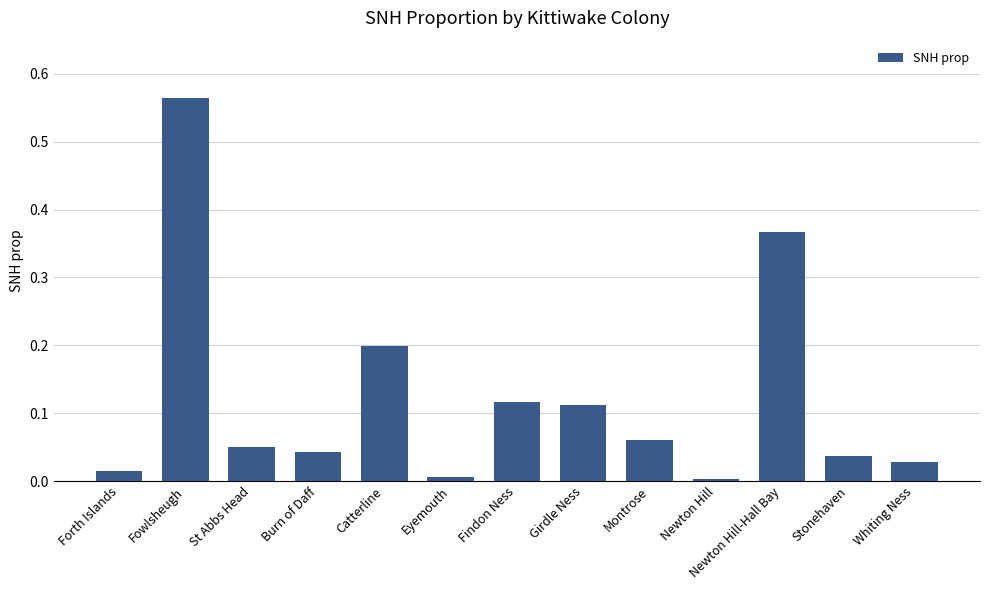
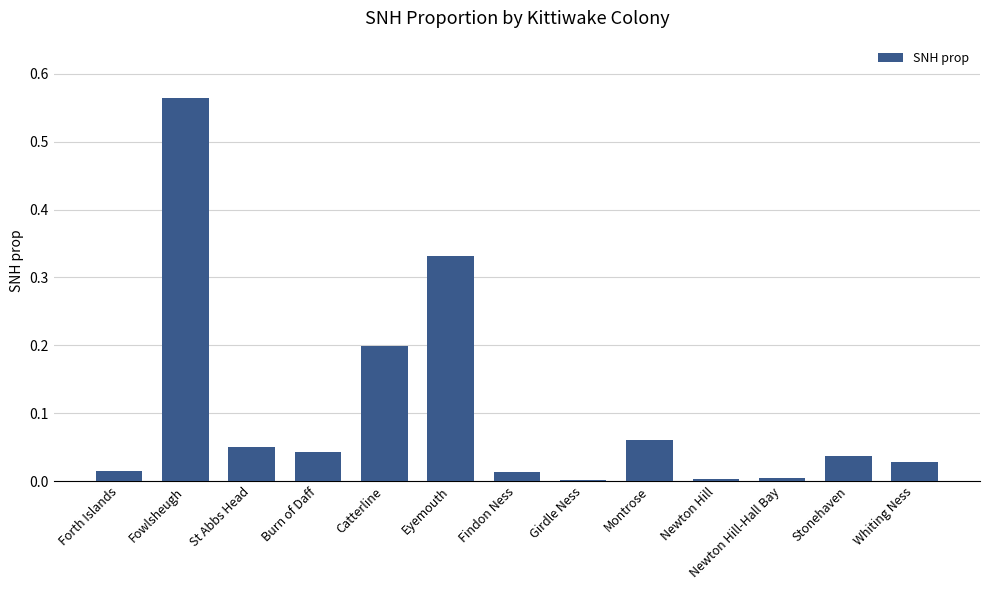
Eyemouth: 0.01 -> 0.33
Findon Ness: 0.12 -> 0.01
Girdle Ness: 0.11 -> 0.00
Newton Hill-Hall Bay: 0.37 -> 0.00
